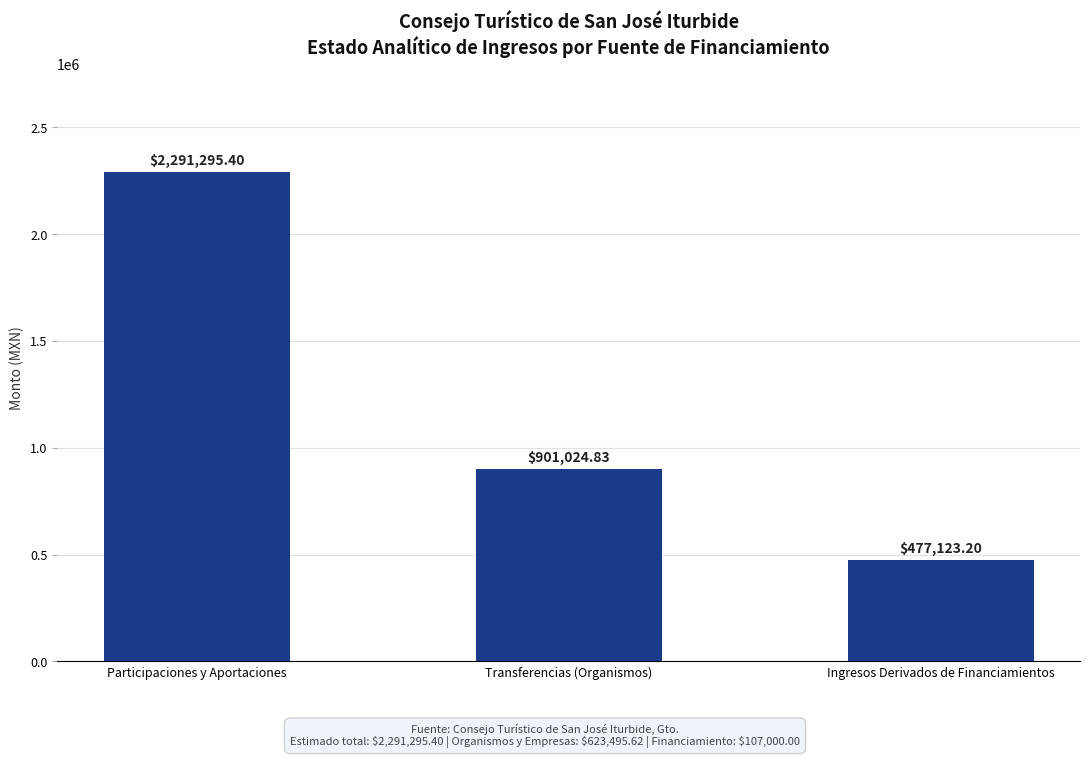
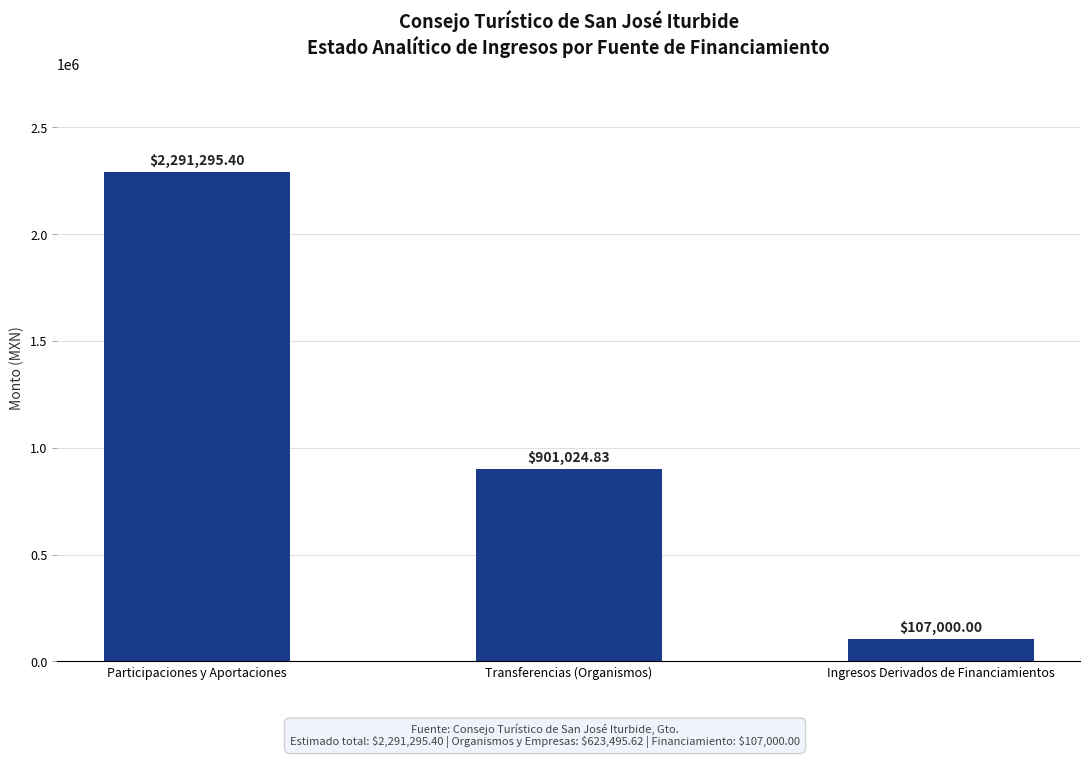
Ingresos Derivados de Financiamientos: $477,123.20 -> $107,000.00
